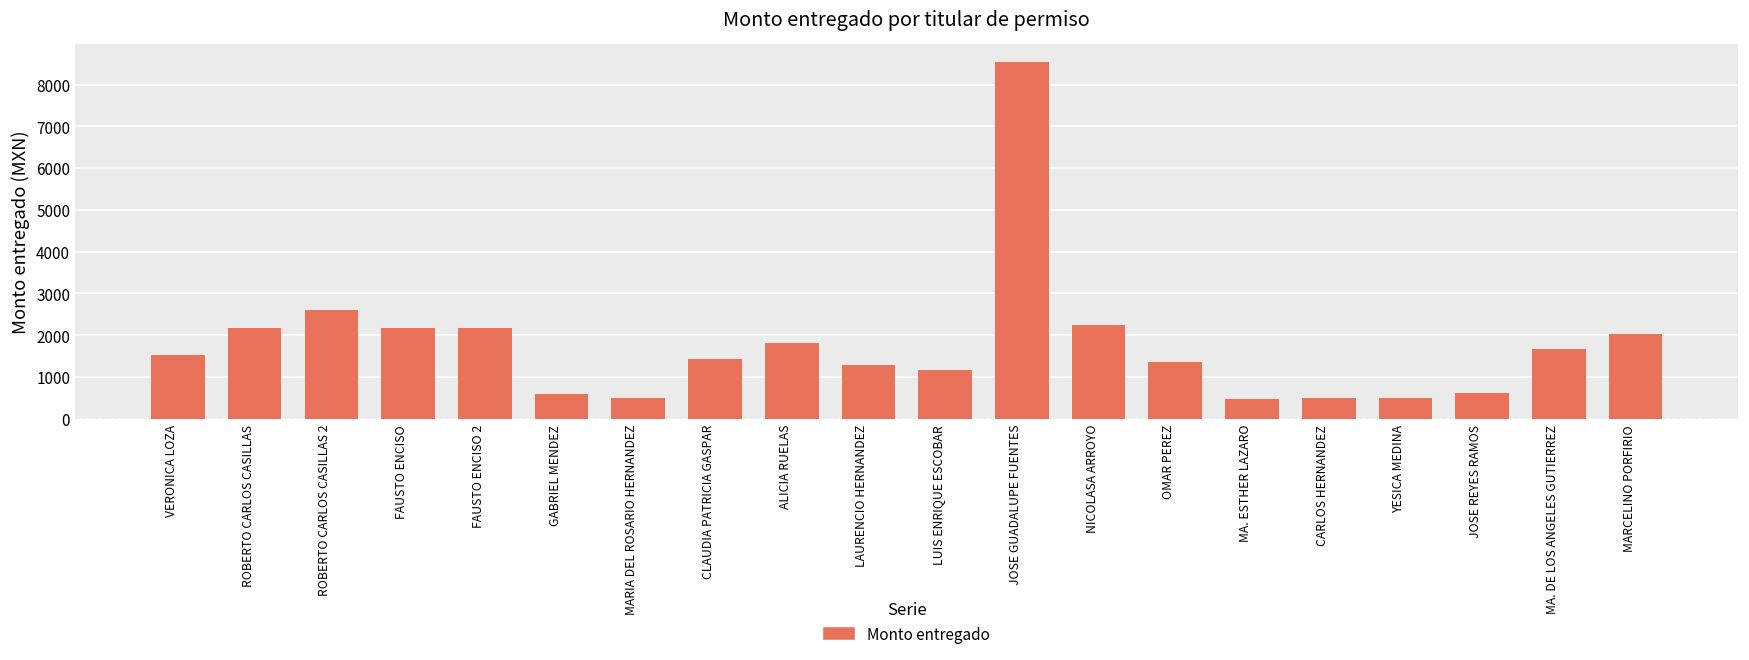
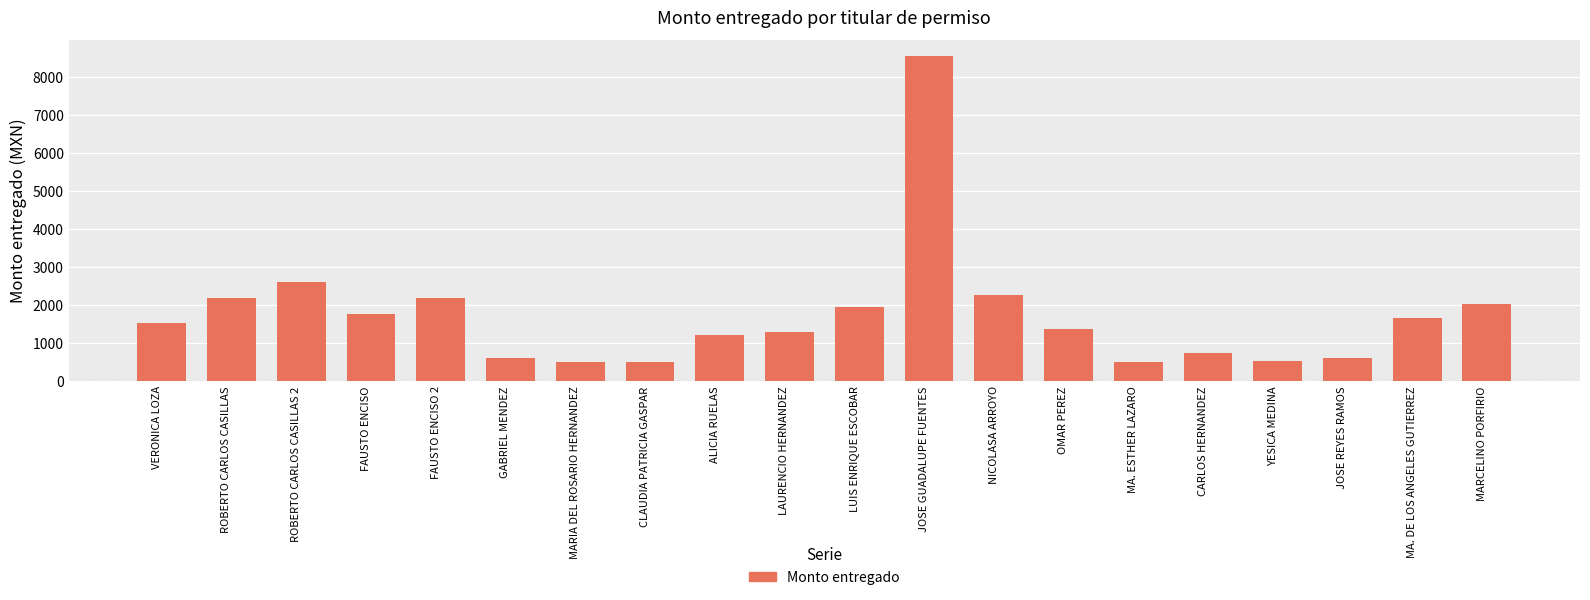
FAUSTO ENCISO: 2200 -> 1800
CLAUDIA PATRICIA GASPAR: 1400 -> 500
ALICIA RUELAS: 1800 -> 1200
LUIS ENRIQUE ESCOBAR: 1200 -> 1900
CARLOS HERNANDEZ: 500 -> 700
